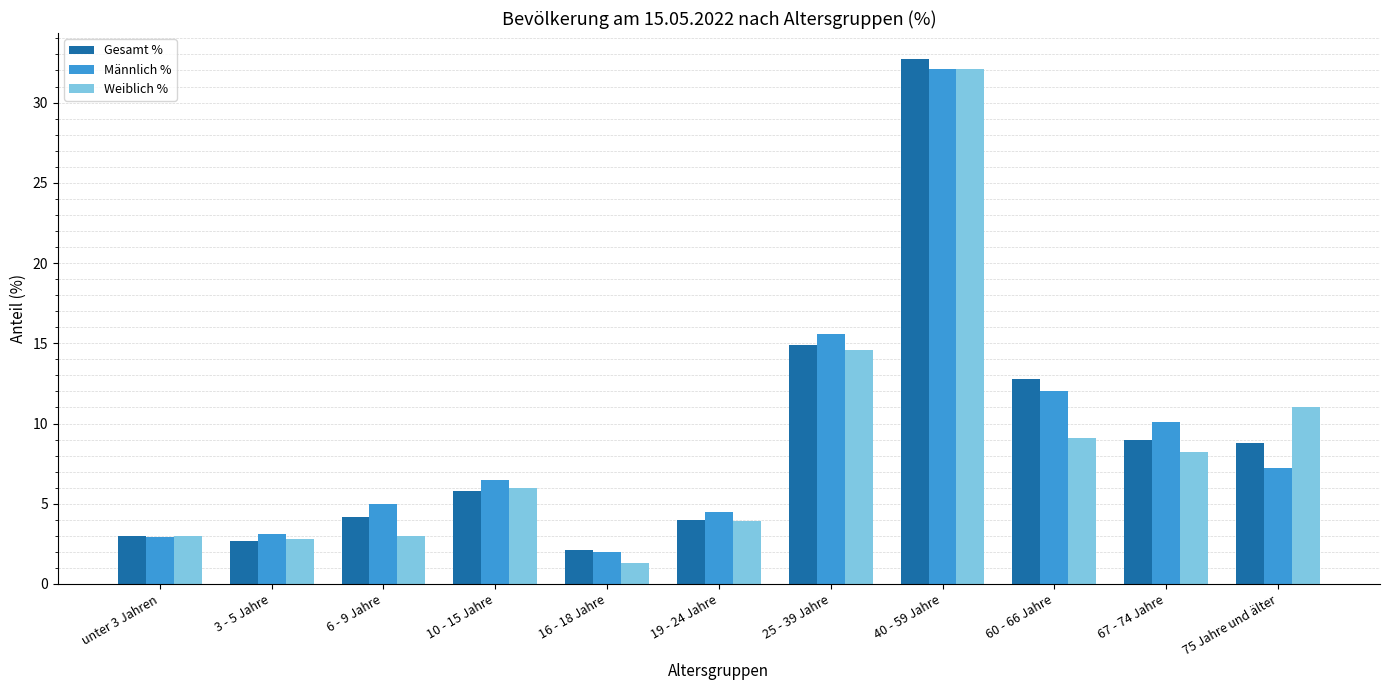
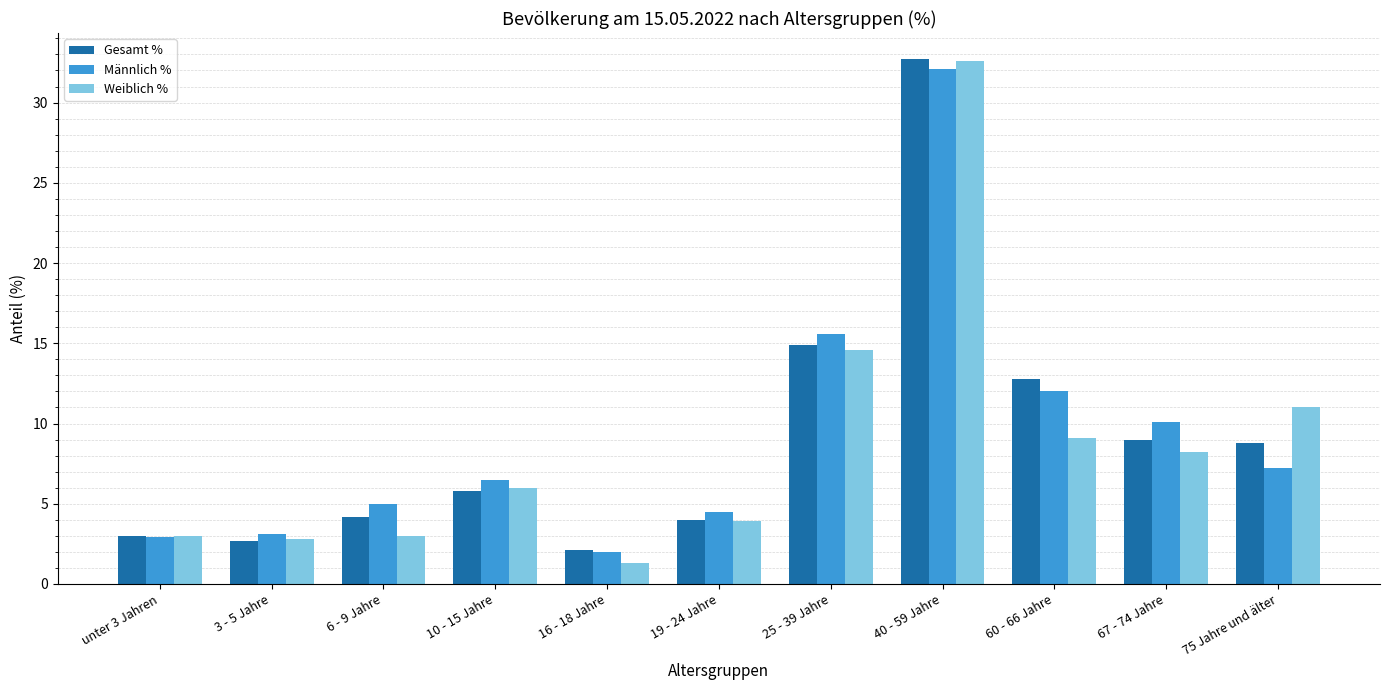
Weiblich %, 40 - 59 Jahre: 32.1 -> 32.6
